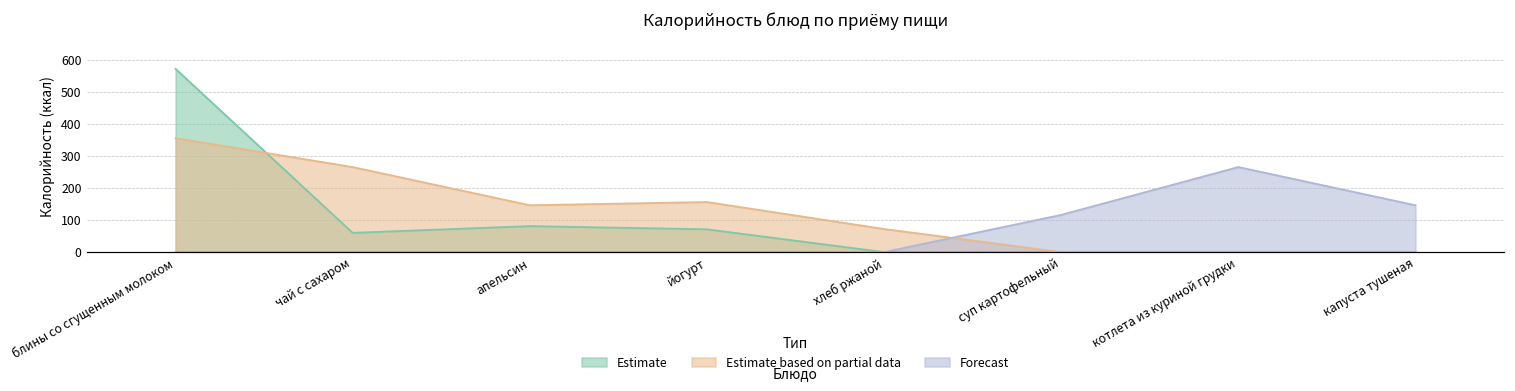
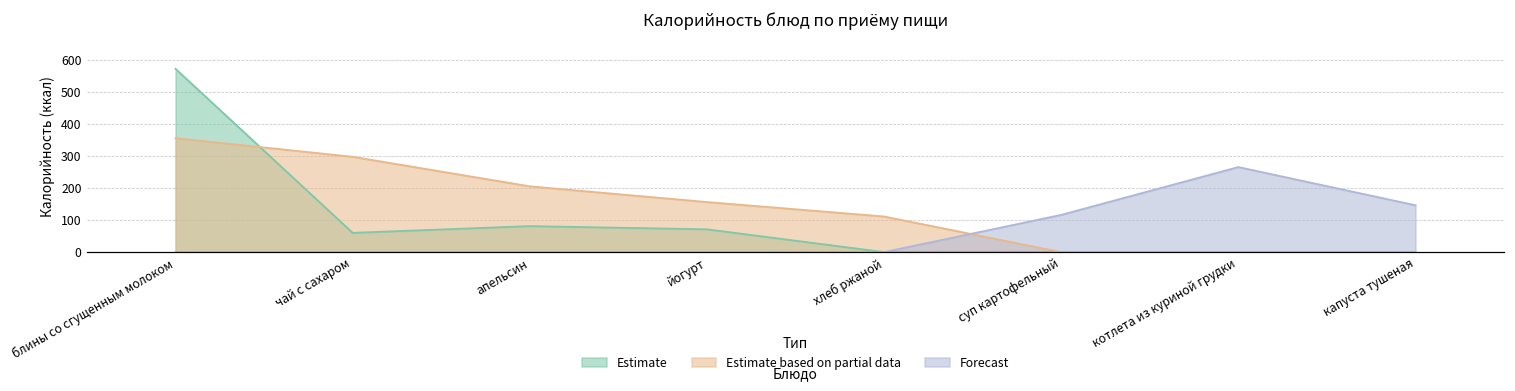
Estimate based on partial data, чай с сахаром: 270 -> 300
Estimate based on partial data, апельсин: 150 -> 210
Estimate based on partial data, хлеб ржаной: 70 -> 110
